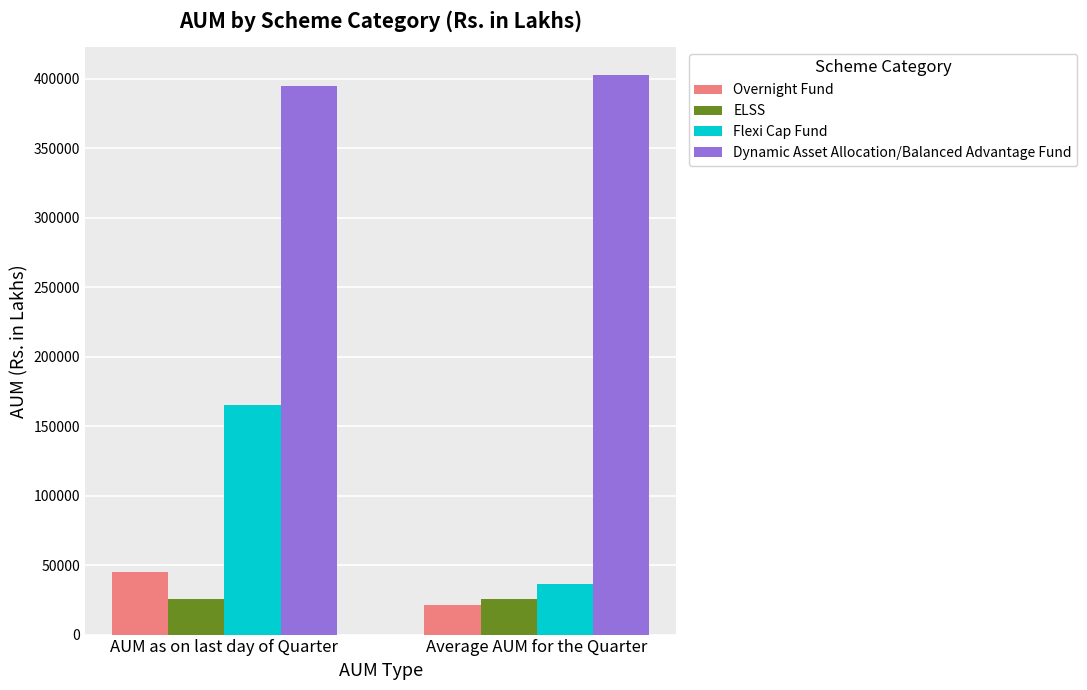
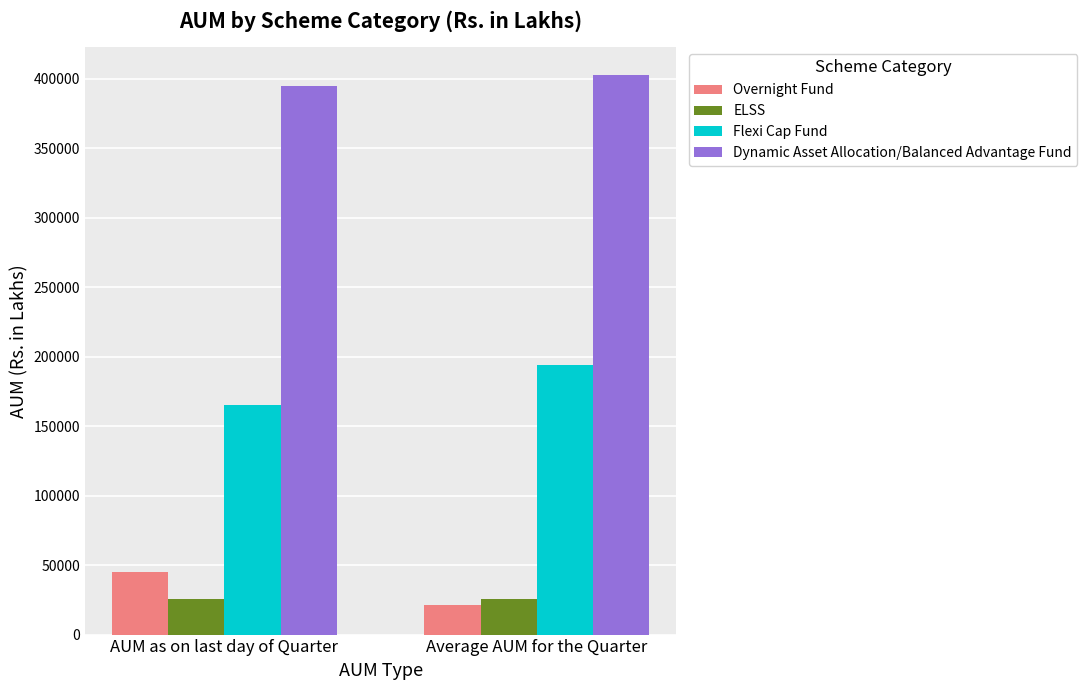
Flexi Cap Fund, Average AUM for the Quarter: 37000 -> 194000
